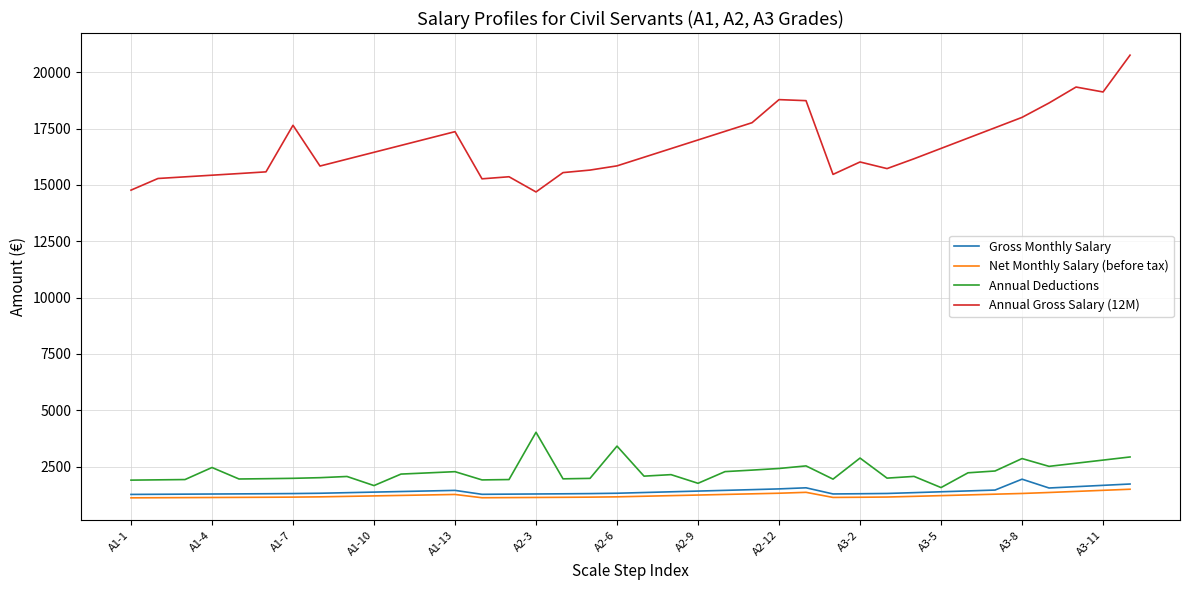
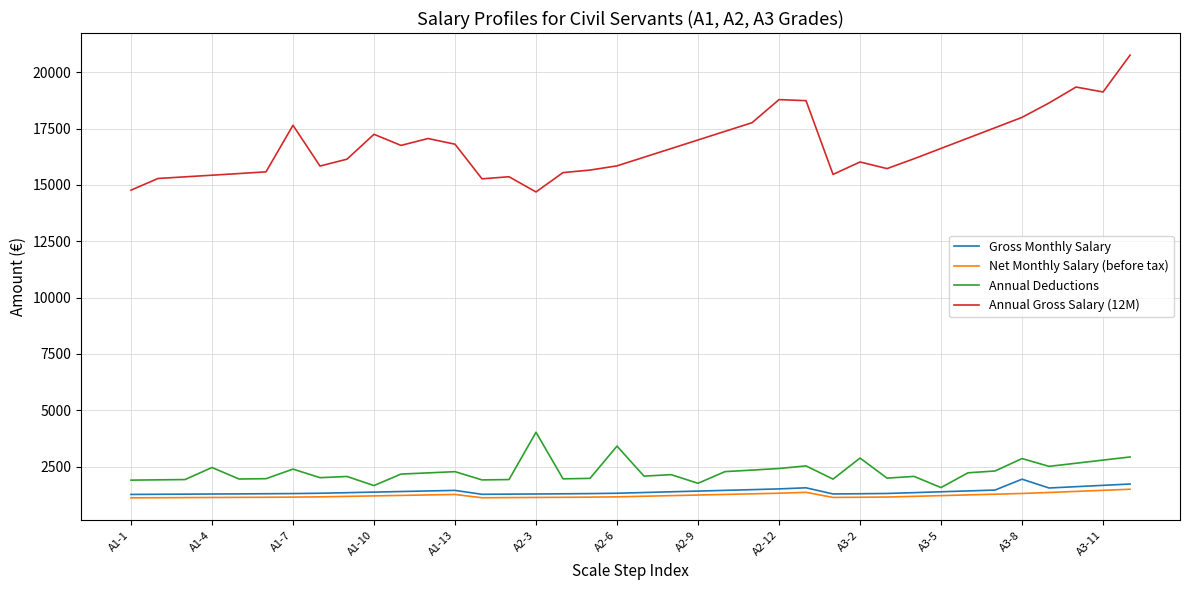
Annual Deductions, A1-7: 2000 -> 2400
Annual Gross Salary (12M), A1-10: 16400 -> 17200
Annual Gross Salary (12M), A1-13: 17400 -> 16800
